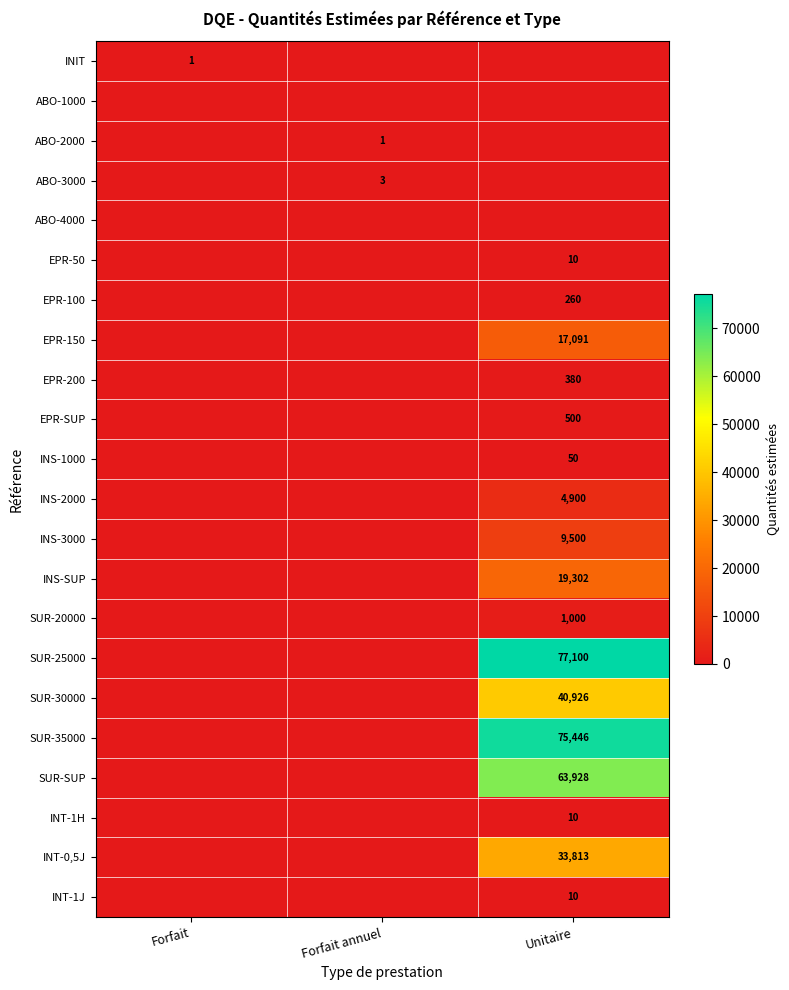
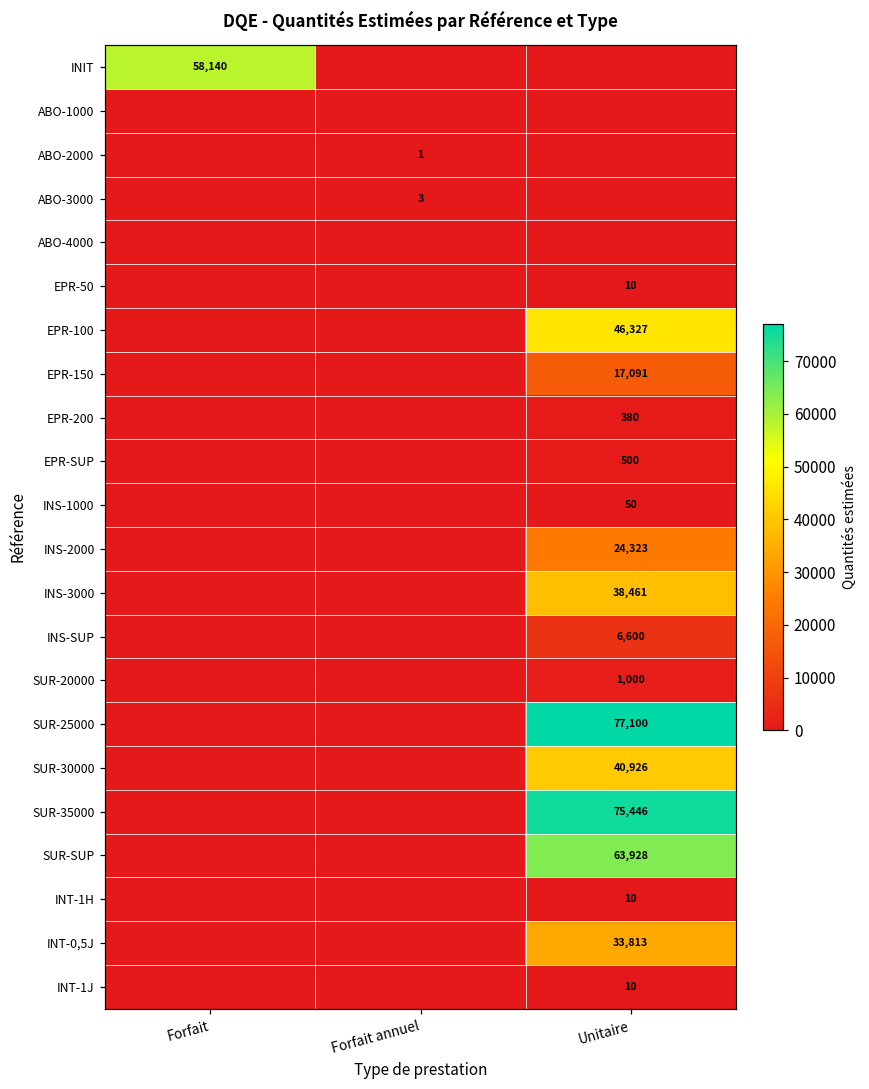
INIT, Forfait: 1 -> 58,140
EPR-100, Unitaire: 260 -> 46,327
INS-2000, Unitaire: 4,900 -> 24,323
INS-3000, Unitaire: 9,500 -> 38,461
INS-SUP, Unitaire: 19,302 -> 6,600
